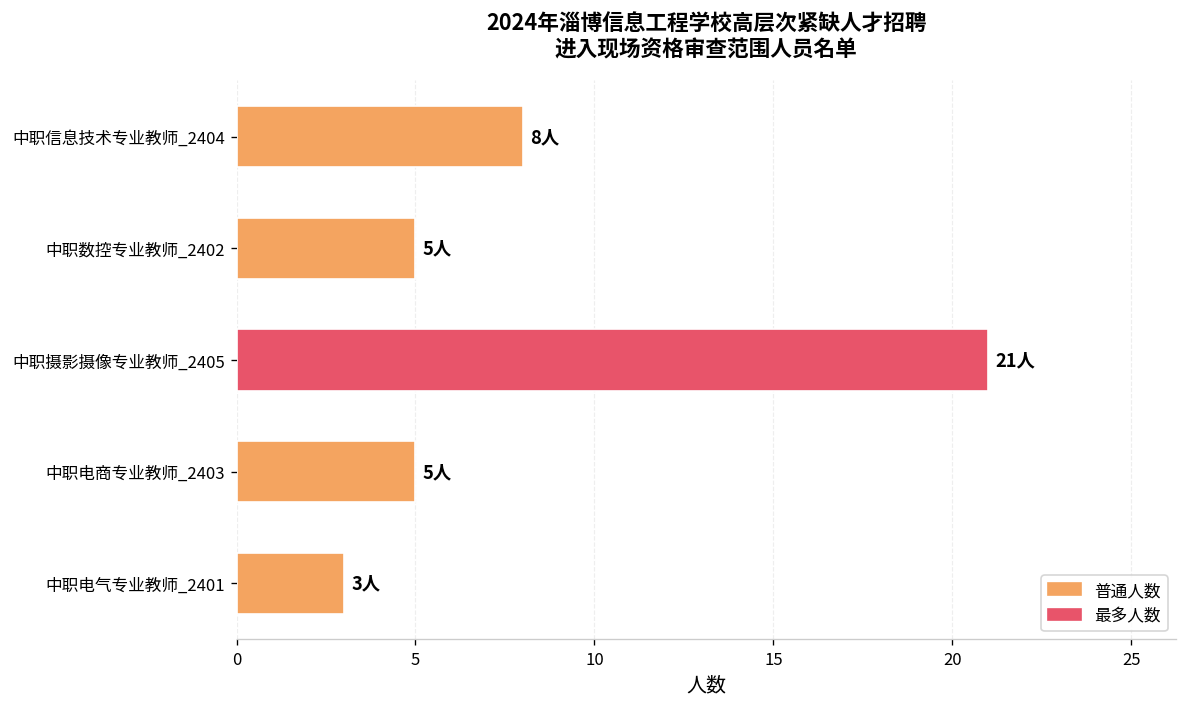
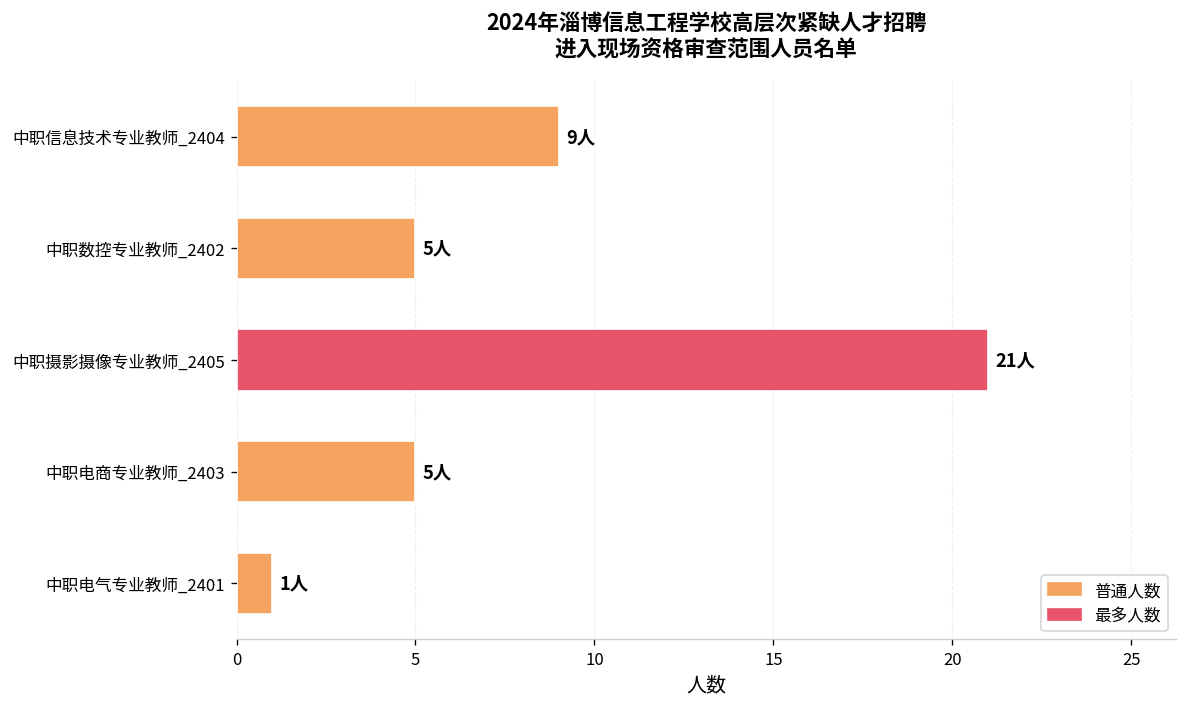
中职信息技术专业教师_2404: 8人 -> 9人
中职电气专业教师_2401: 3人 -> 1人
